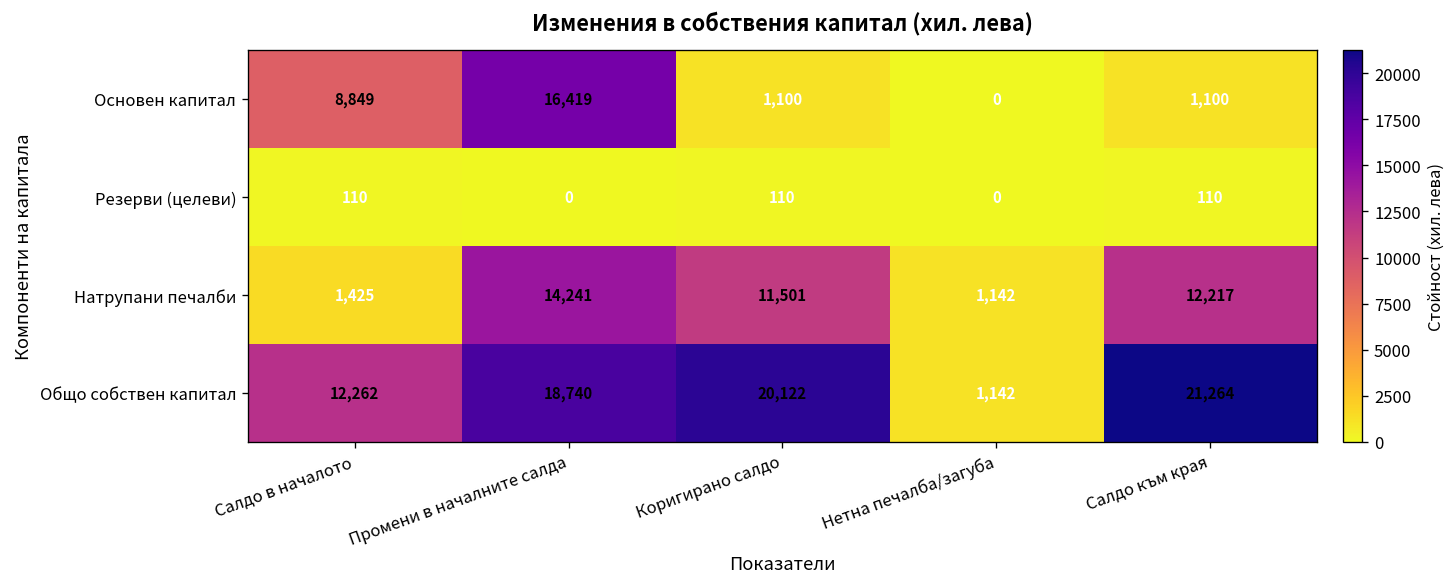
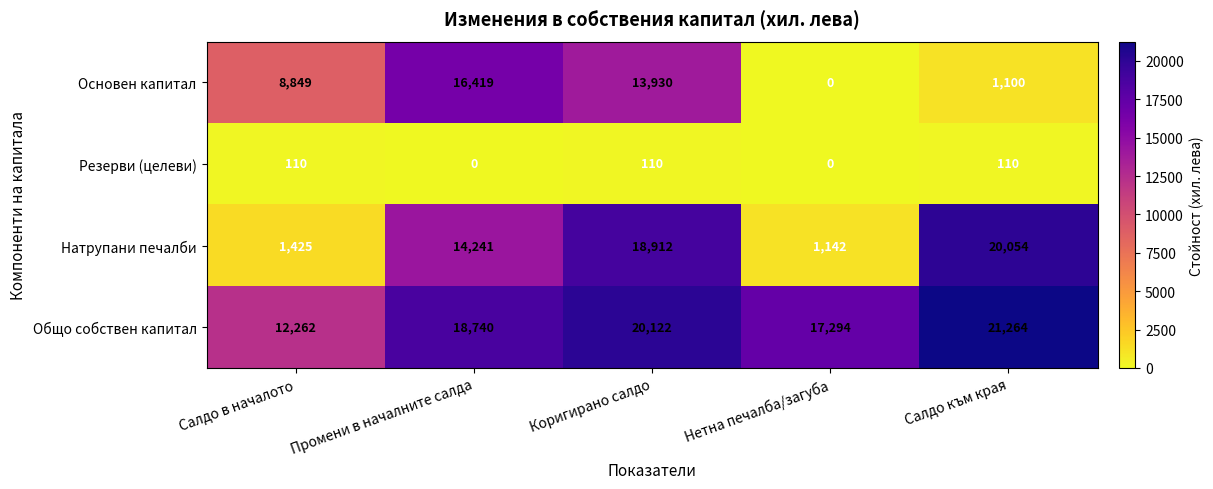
Основен капитал, Коригирано салдо: 1,100 -> 13,930
Натрупани печалби, Коригирано салдо: 11,501 -> 18,912
Натрупани печалби, Салдо към края: 12,217 -> 20,054
Общо собствен капитал, Нетна печалба/загуба: 1,142 -> 17,294
